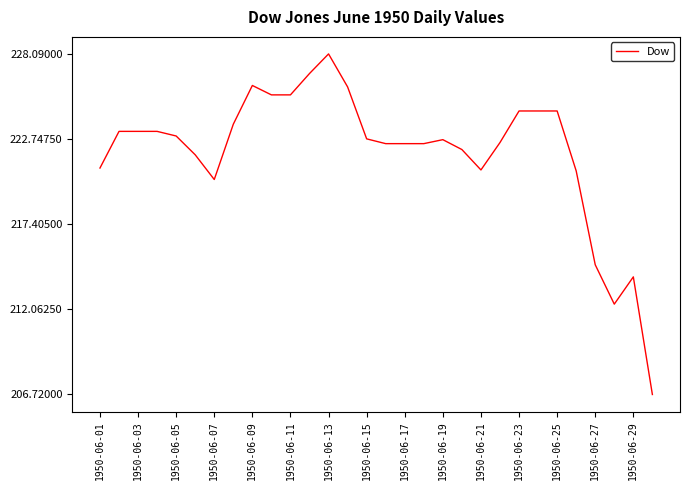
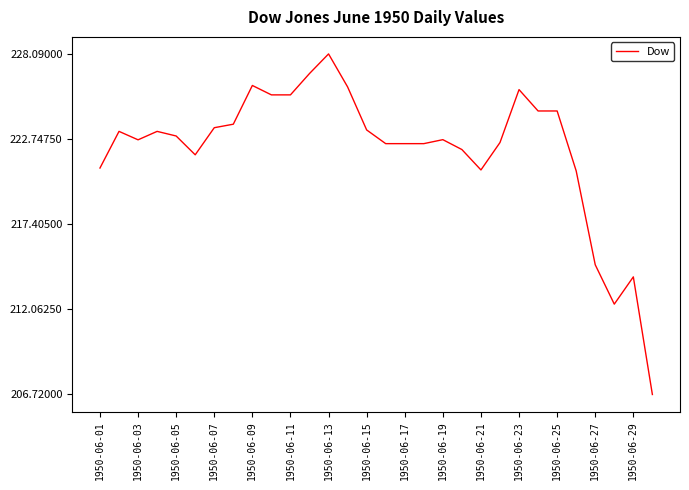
1950-06-03: 223.2 -> 222.7
1950-06-07: 220.2 -> 223.5
1950-06-15: 222.8 -> 223.3
1950-06-23: 224.5 -> 225.9
